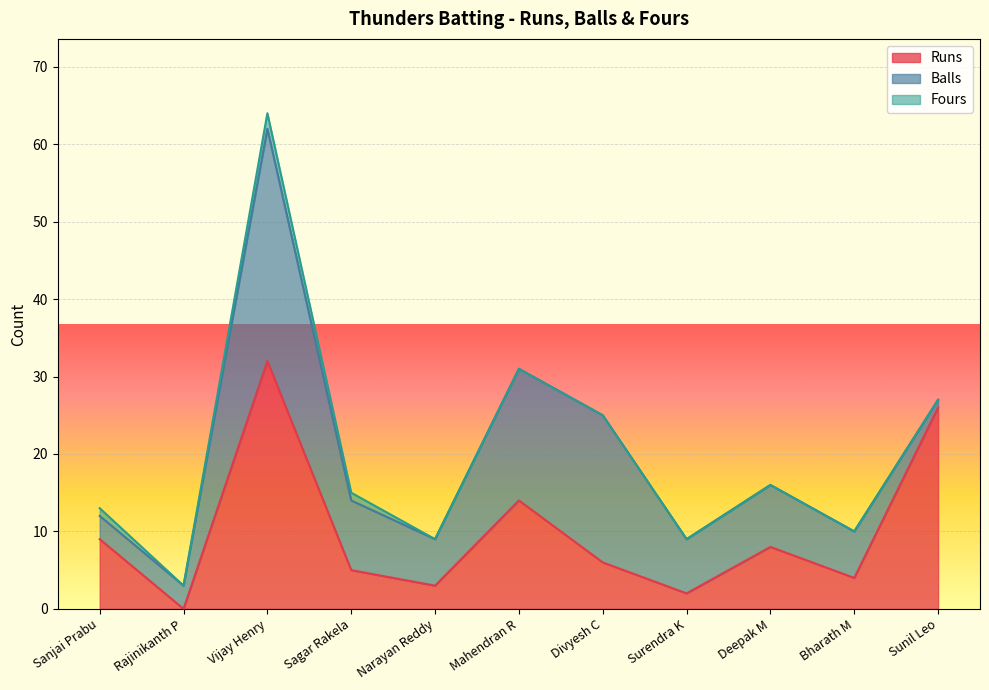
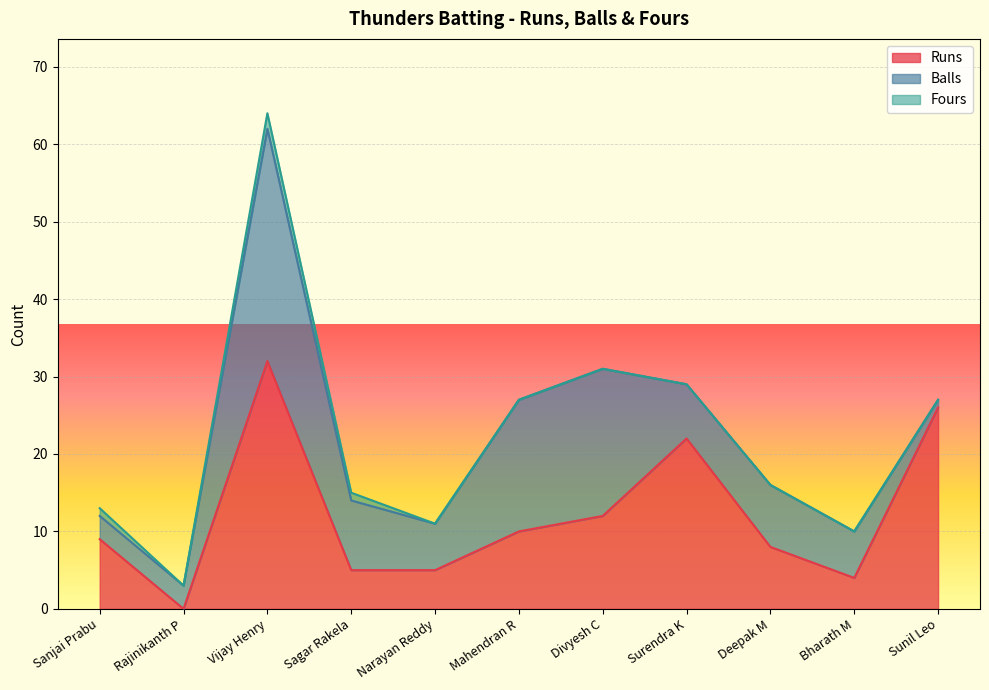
Runs, Narayan Reddy: 3 -> 5
Runs, Mahendran R: 14 -> 10
Runs, Divyesh C: 6 -> 12
Runs, Surendra K: 2 -> 22
